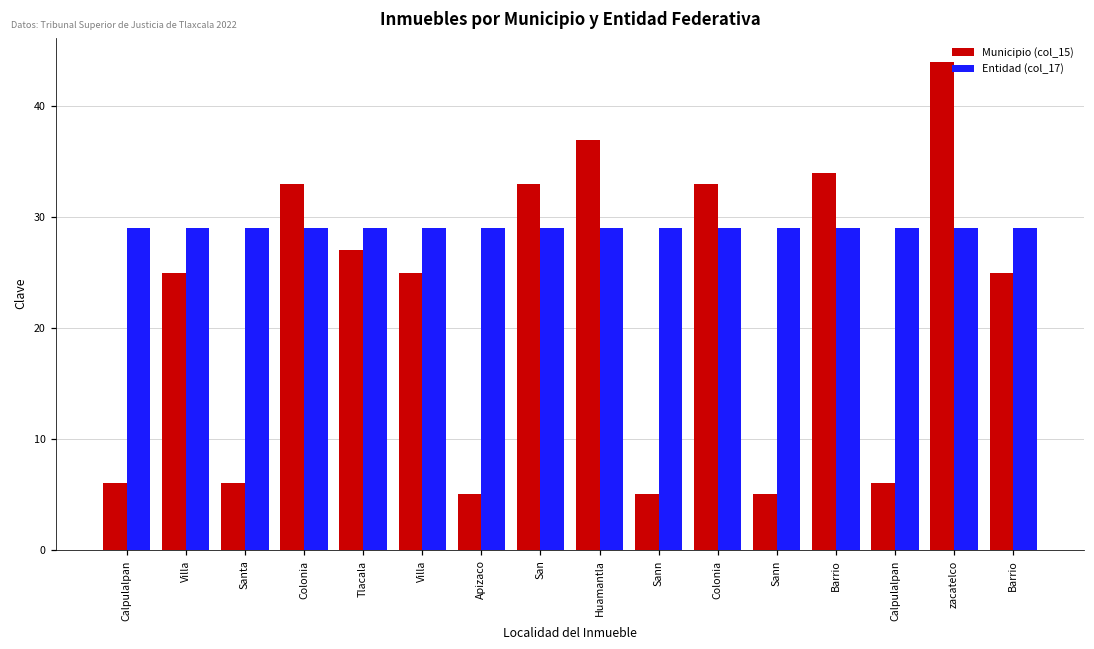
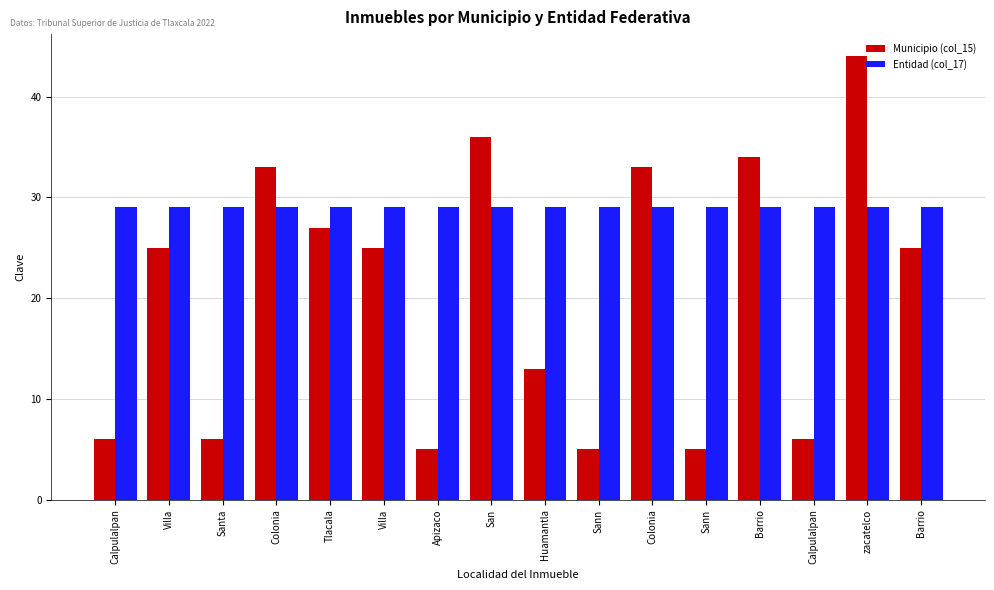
Municipio (col_15), San: 33 -> 36
Municipio (col_15), Huamantla: 37 -> 13
